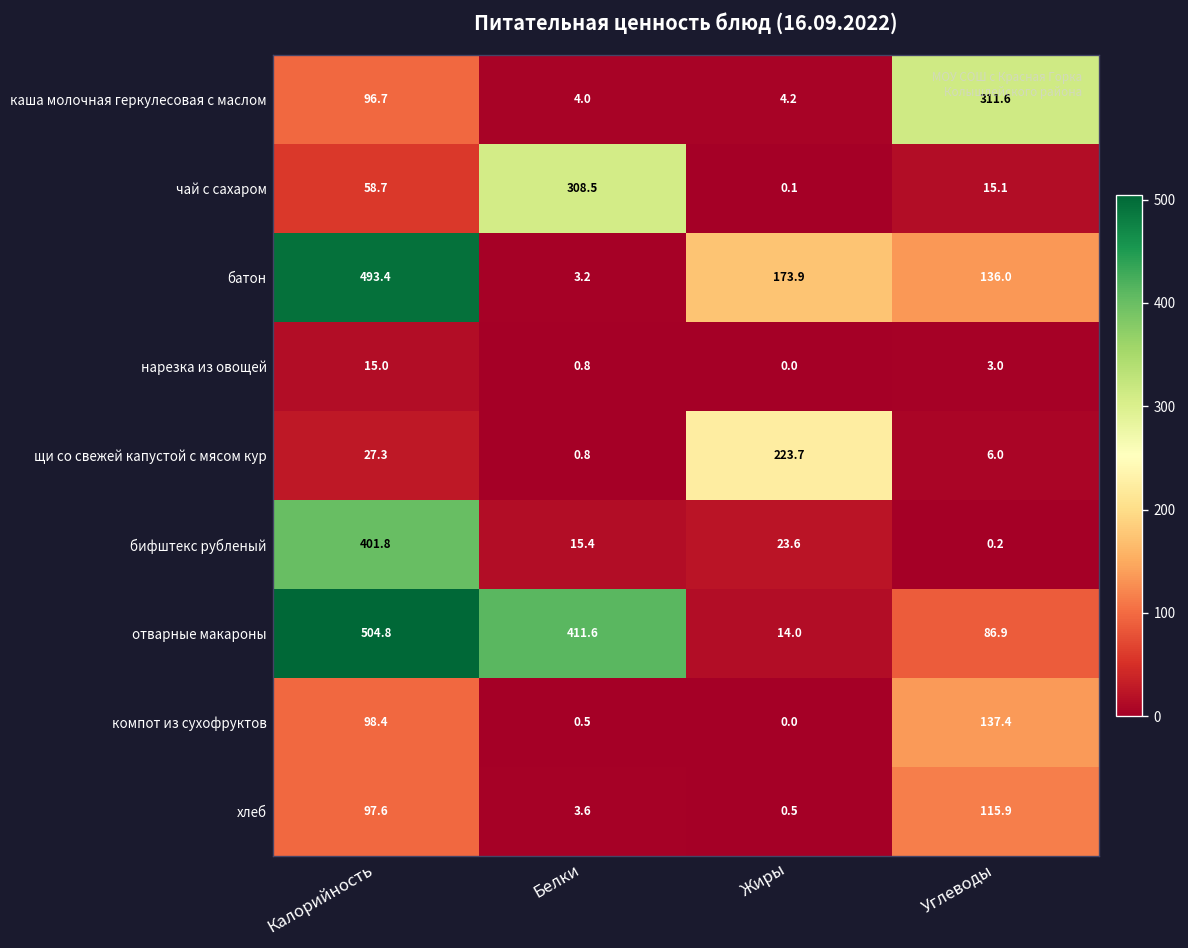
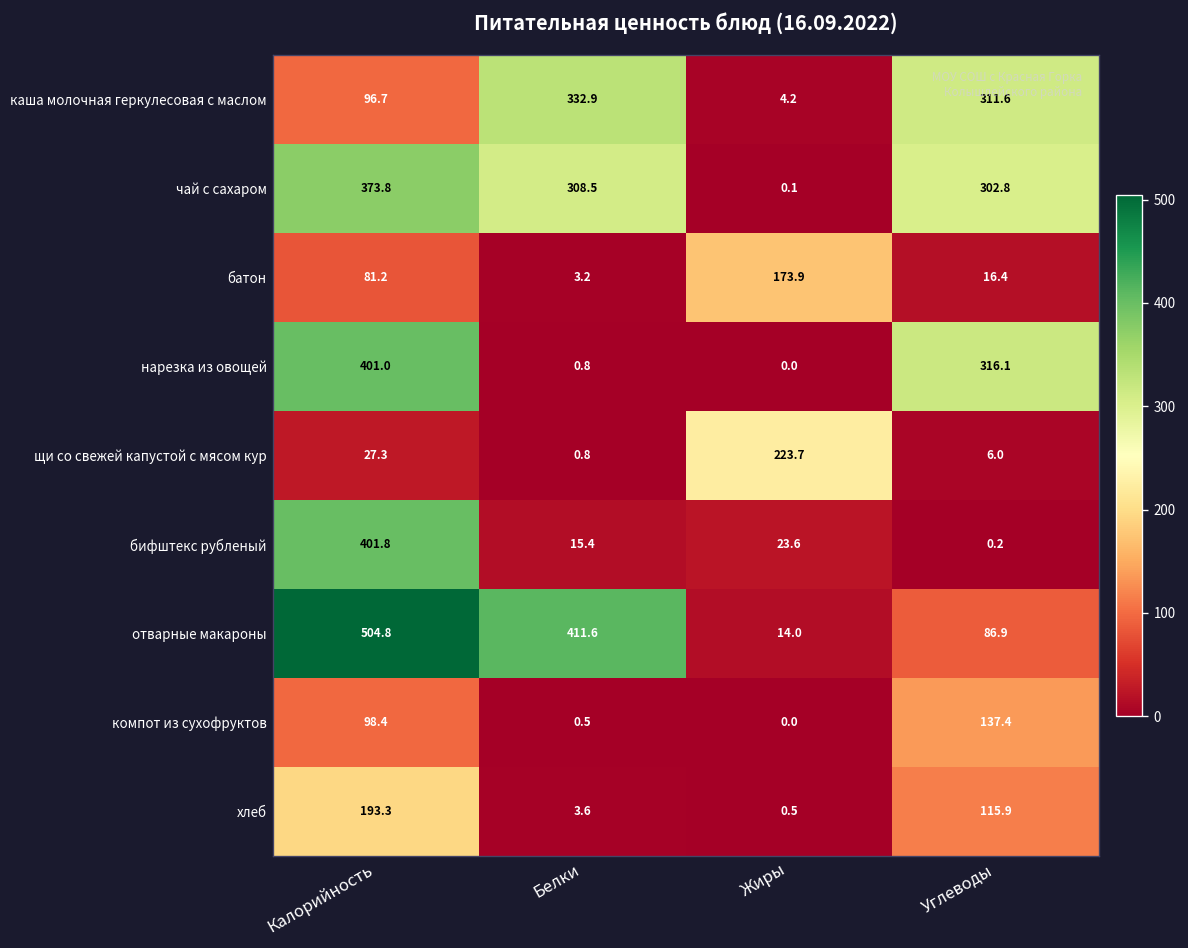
каша молочная геркулесовая с маслом, Белки: 4.0 -> 332.9
чай с сахаром, Калорийность: 58.7 -> 373.8
чай с сахаром, Углеводы: 15.1 -> 302.8
батон, Калорийность: 493.4 -> 81.2
батон, Углеводы: 136.0 -> 16.4
нарезка из овощей, Калорийность: 15.0 -> 401.0
нарезка из овощей, Углеводы: 3.0 -> 316.1
хлеб, Калорийность: 97.6 -> 193.3
